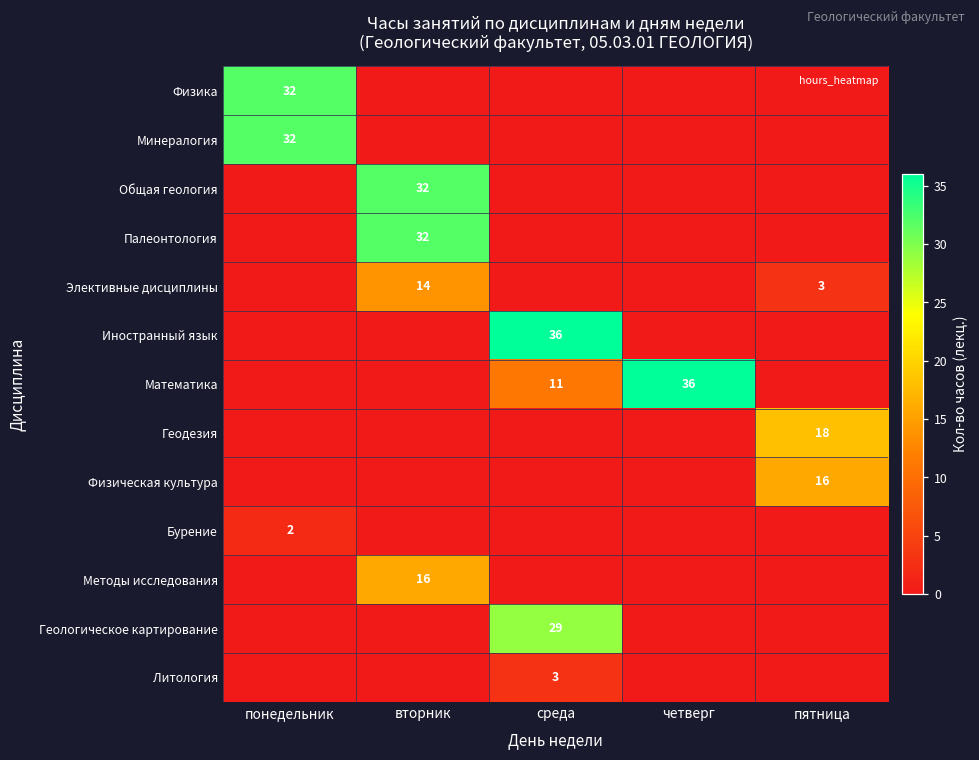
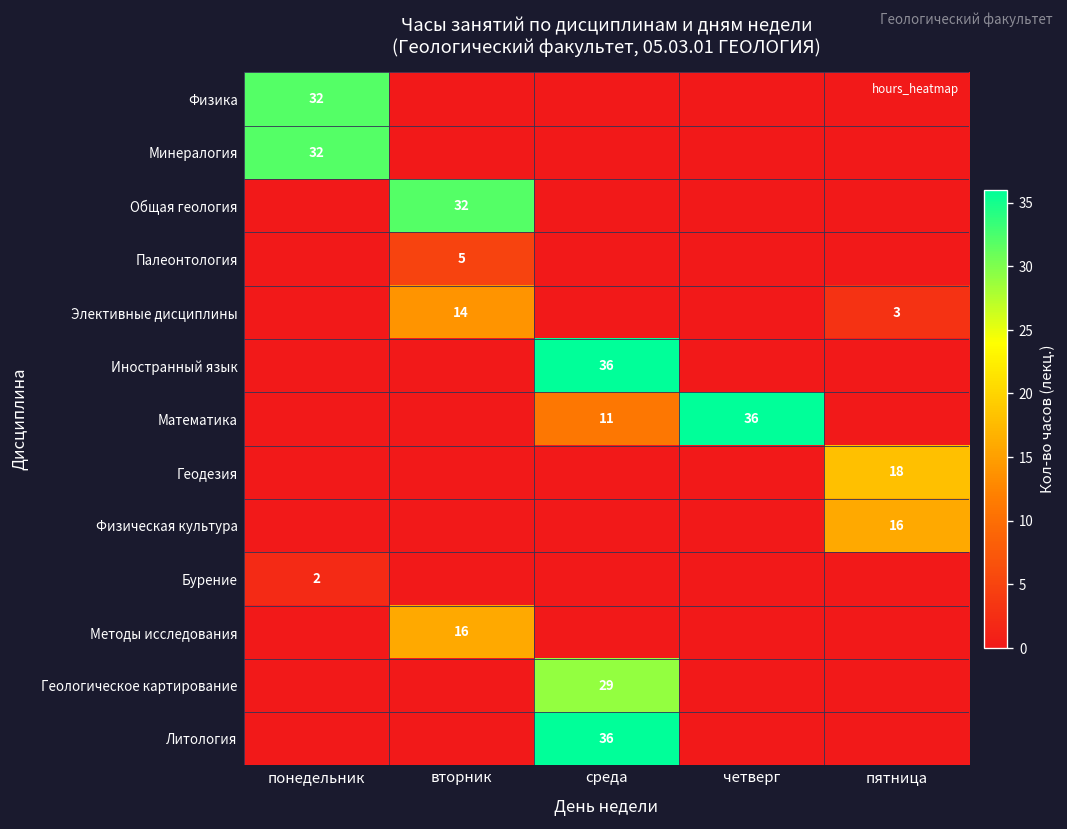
Палеонтология, вторник: 32 -> 5
Литология, среда: 3 -> 36
